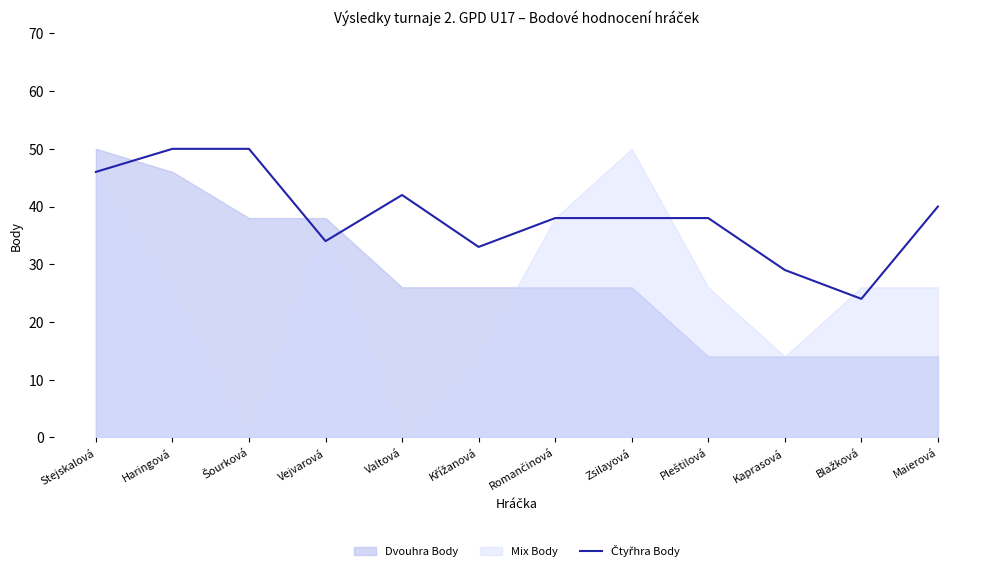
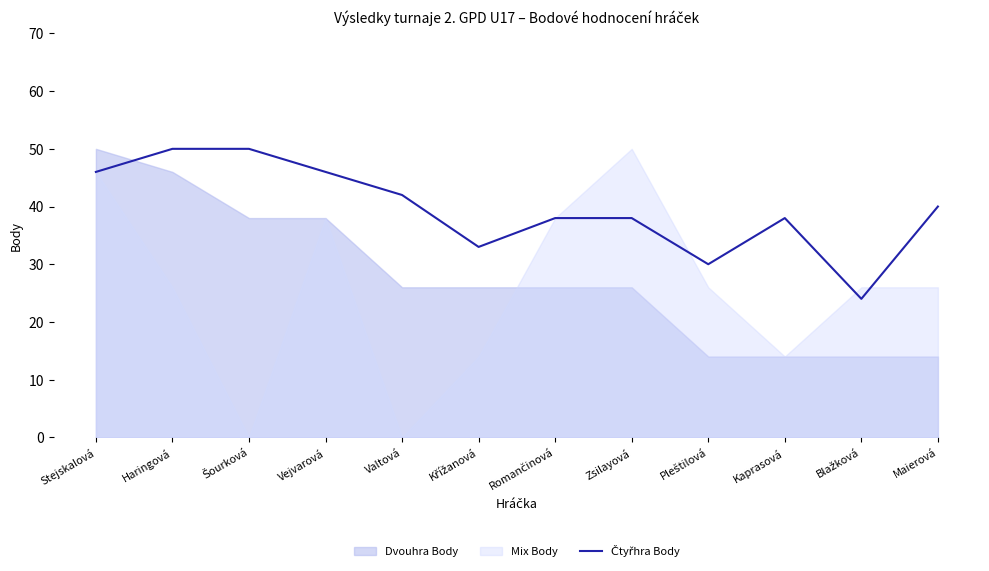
Čtyřhra Body, Vejvarová: 34 -> 46
Čtyřhra Body, Pleštilová: 38 -> 30
Čtyřhra Body, Kaprasová: 29 -> 38
